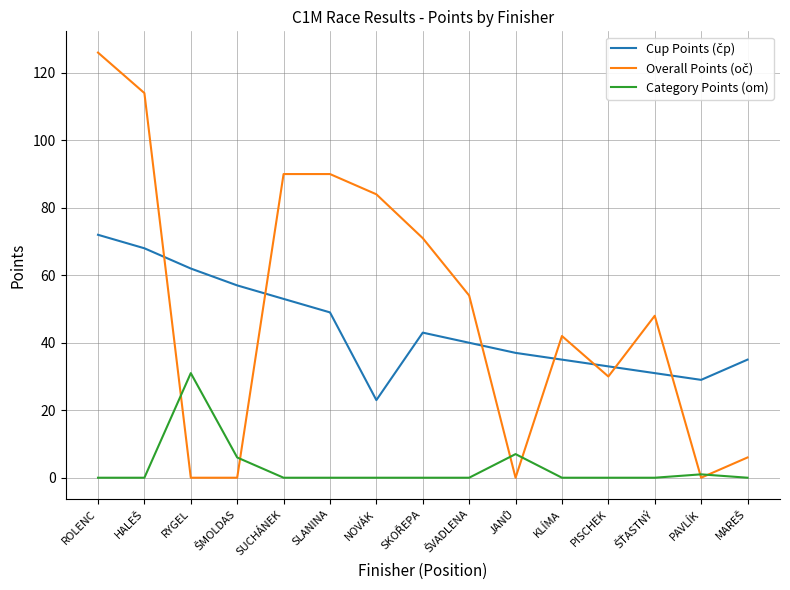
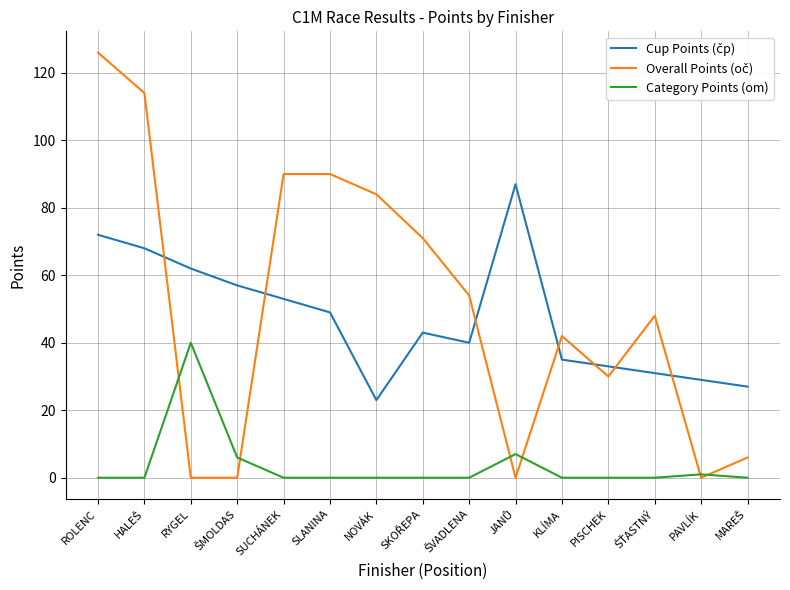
Category Points (om), RYGEL: 31 -> 40
Cup Points (čp), JANŮ: 37 -> 87
Cup Points (čp), MAREŠ: 35 -> 27
